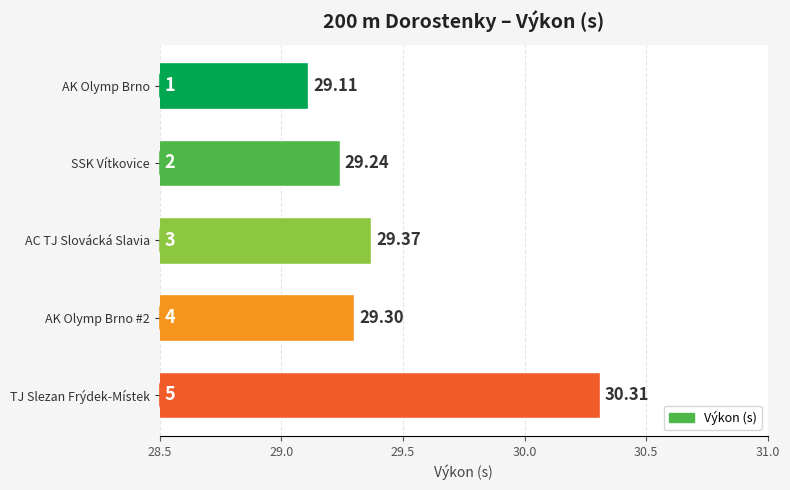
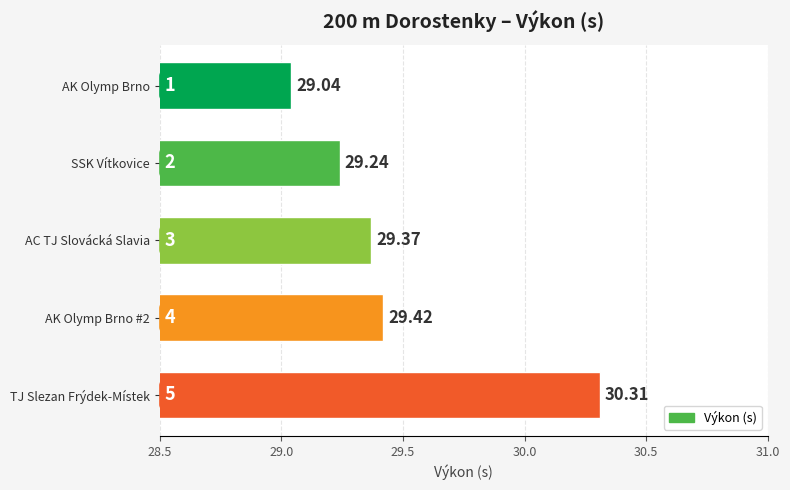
AK Olymp Brno: 29.11 -> 29.04
AK Olymp Brno #2: 29.30 -> 29.42
